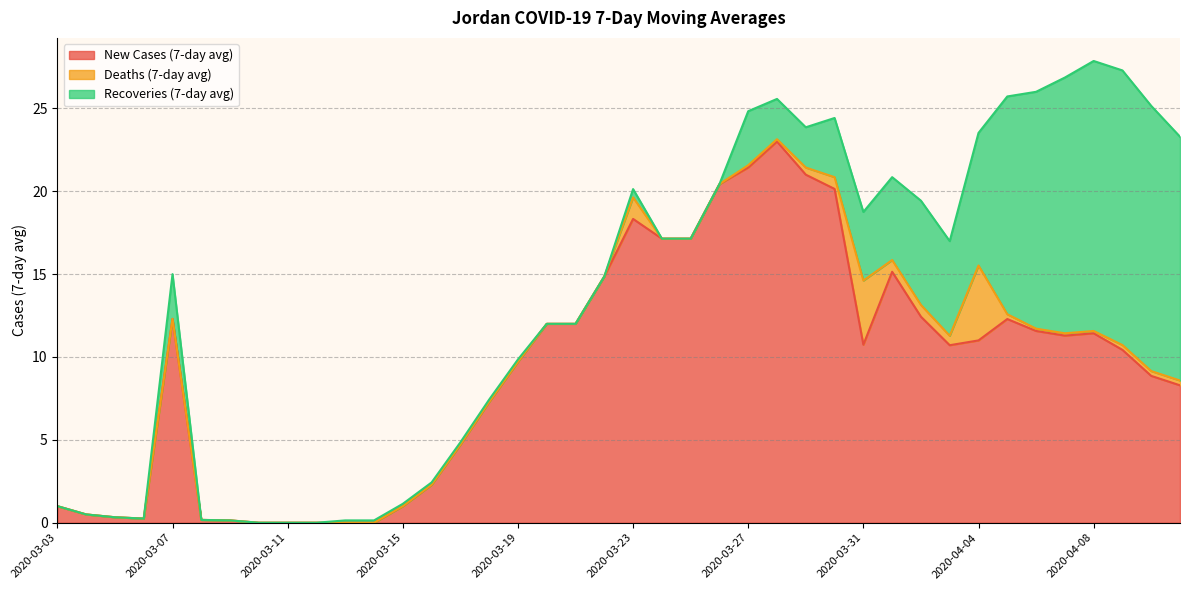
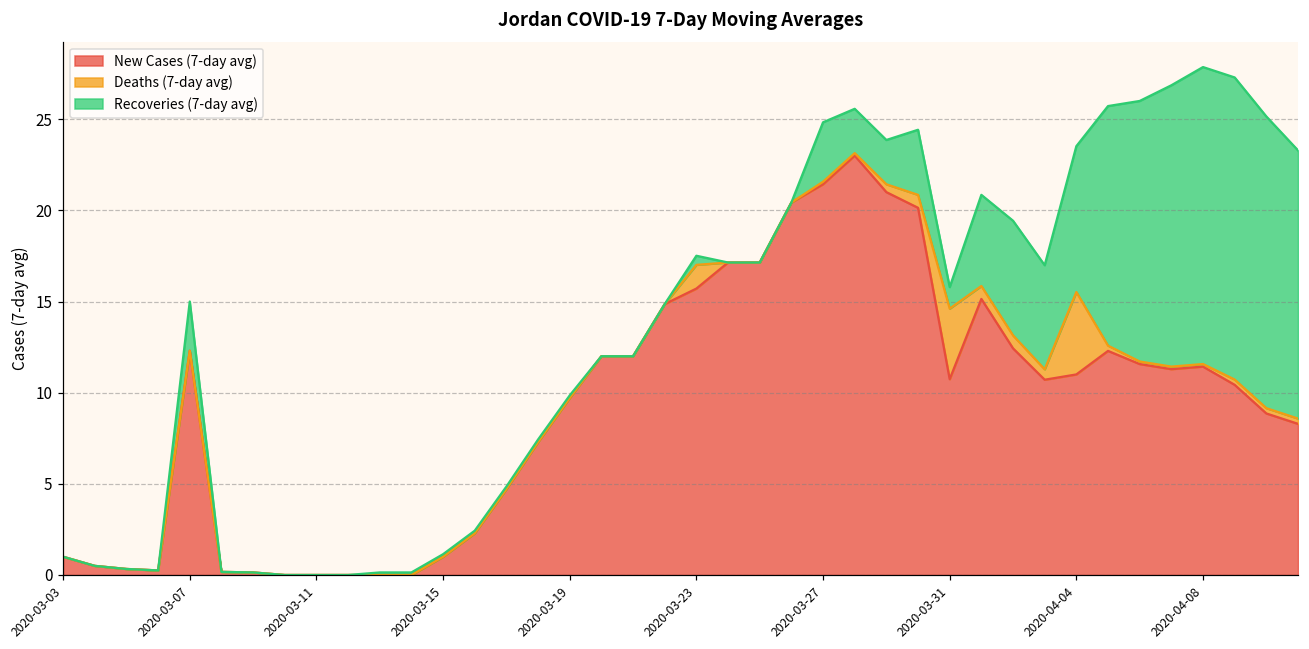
New Cases (7-day avg), 2020-03-23: 18.3 -> 15.7
Recoveries (7-day avg), 2020-03-31: 4.1 -> 1.2
